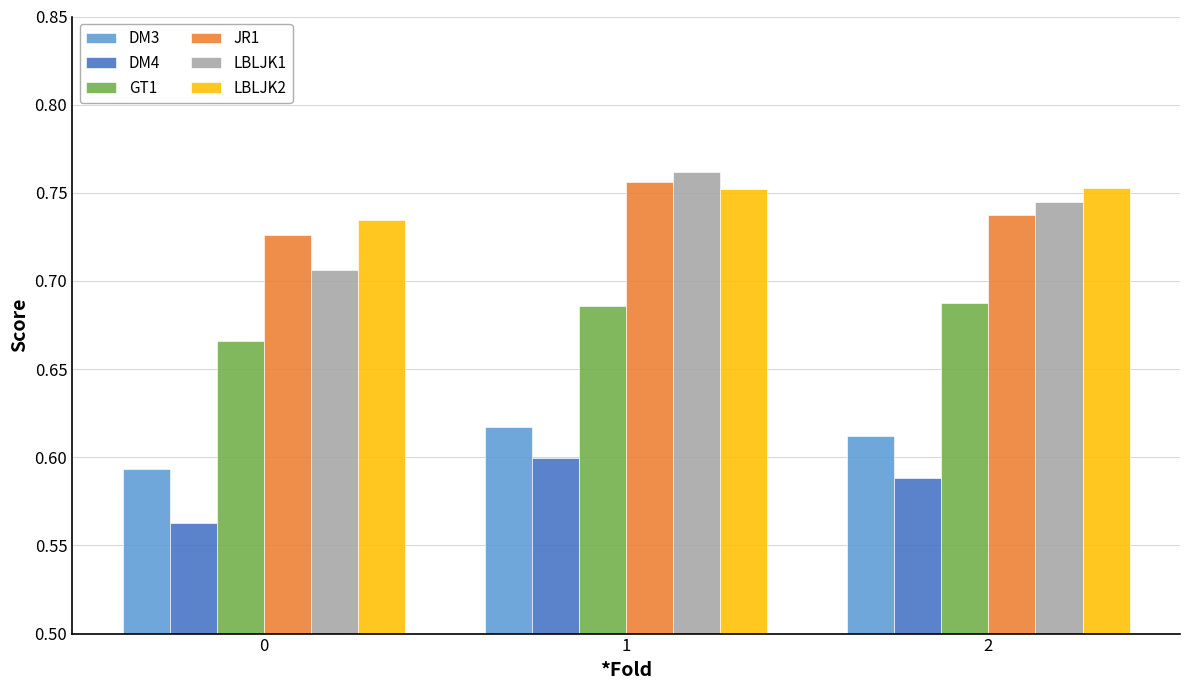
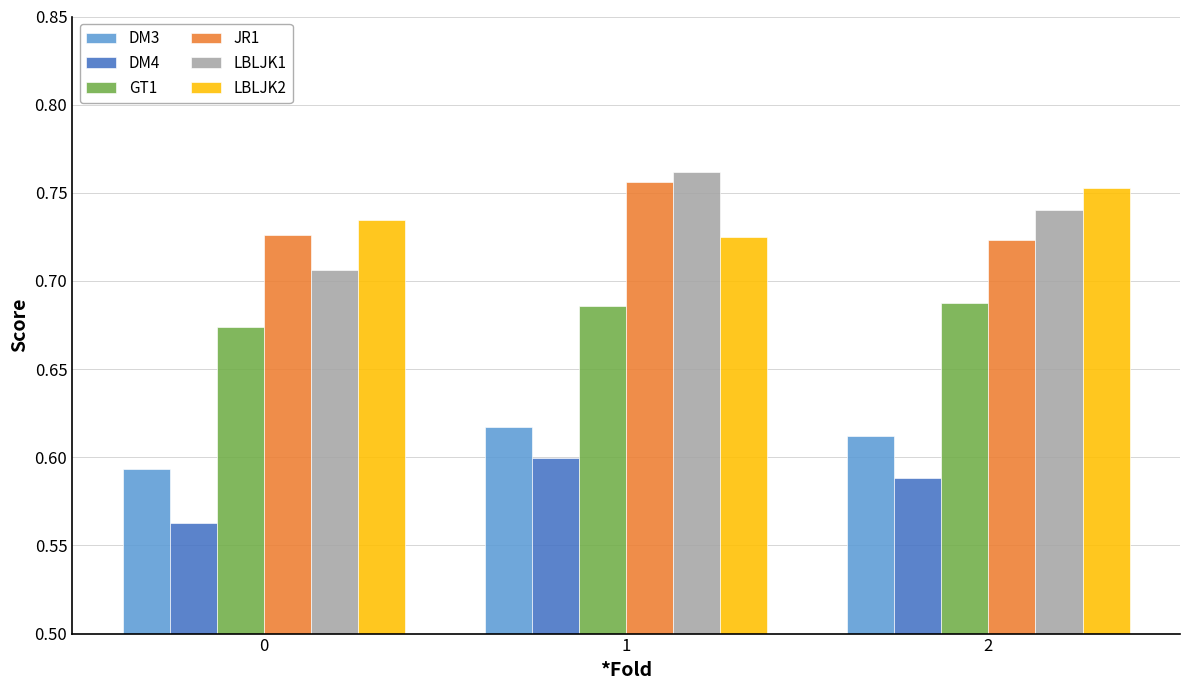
GT1, 0: 0.666 -> 0.674
LBLJK2, 1: 0.752 -> 0.725
JR1, 2: 0.737 -> 0.723
LBLJK1, 2: 0.745 -> 0.740
